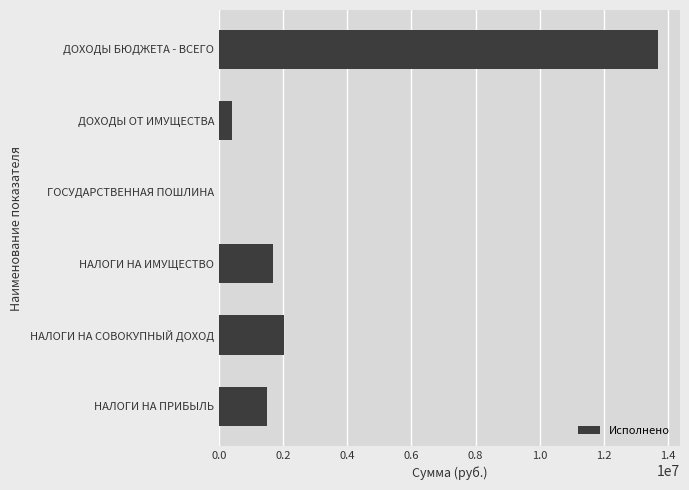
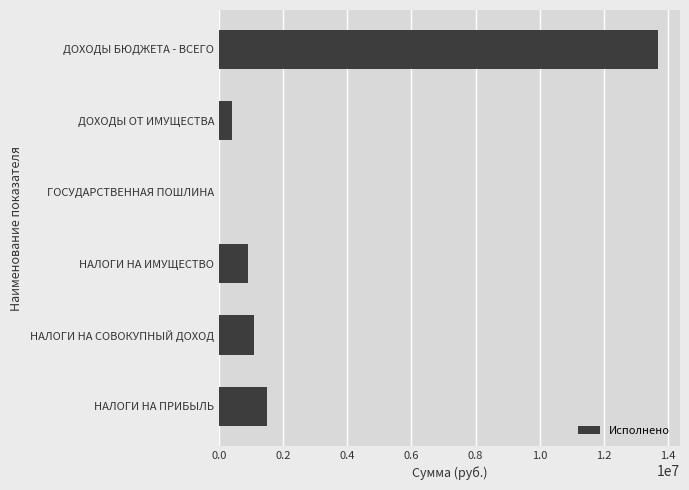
НАЛОГИ НА ИМУЩЕСТВО: 1700000 -> 900000
НАЛОГИ НА СОВОКУПНЫЙ ДОХОД: 2000000 -> 1100000
